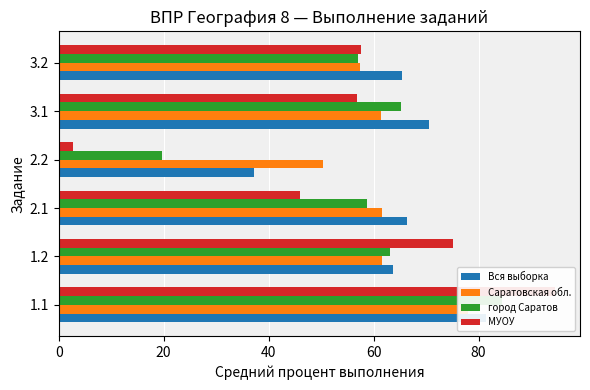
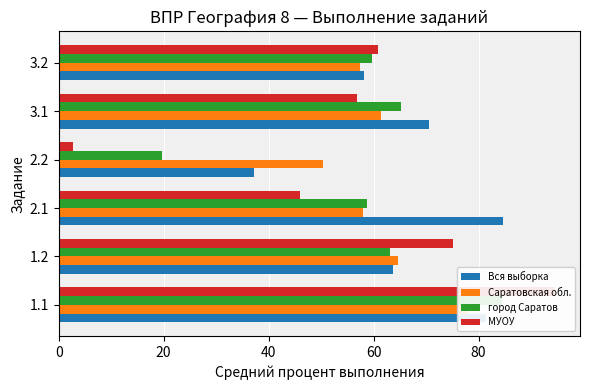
МУОУ, 3.2: 58 -> 61
город Саратов, 3.2: 57 -> 60
Вся выборка, 3.2: 65 -> 58
Саратовская обл., 2.1: 62 -> 58
Вся выборка, 2.1: 66 -> 85
Саратовская обл., 1.2: 62 -> 65
